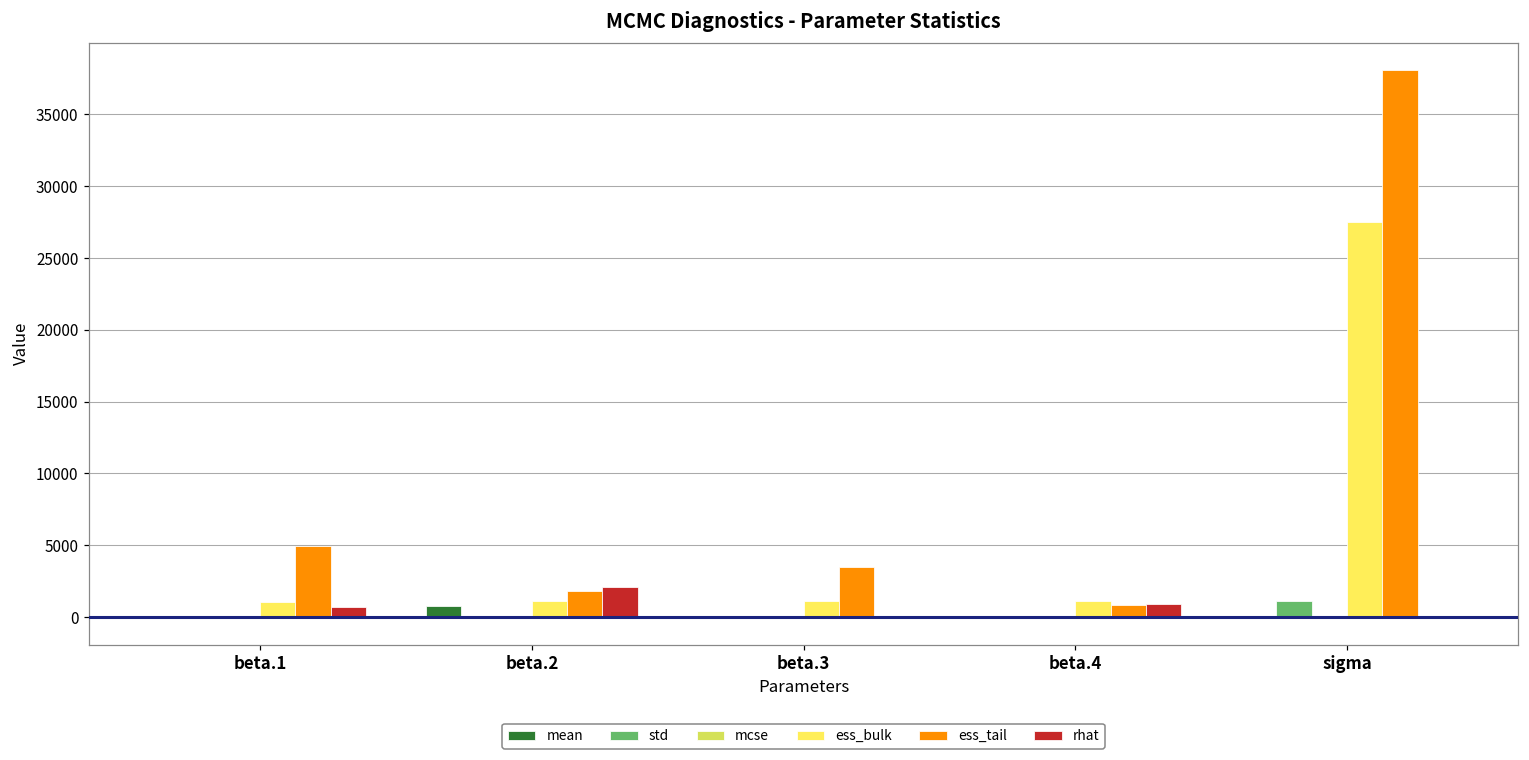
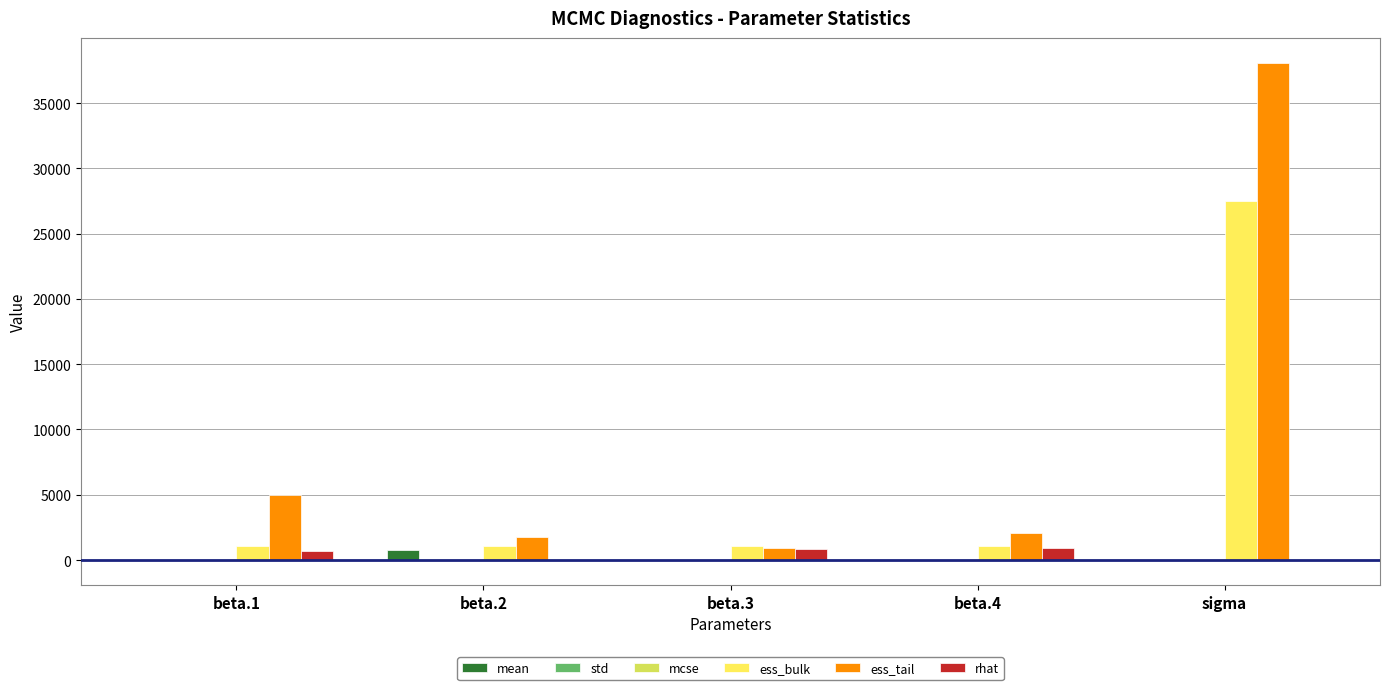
rhat, beta.2: 2100 -> 0
ess_tail, beta.3: 3500 -> 900
rhat, beta.3: 0 -> 800
ess_tail, beta.4: 900 -> 2000
std, sigma: 1100 -> 0
